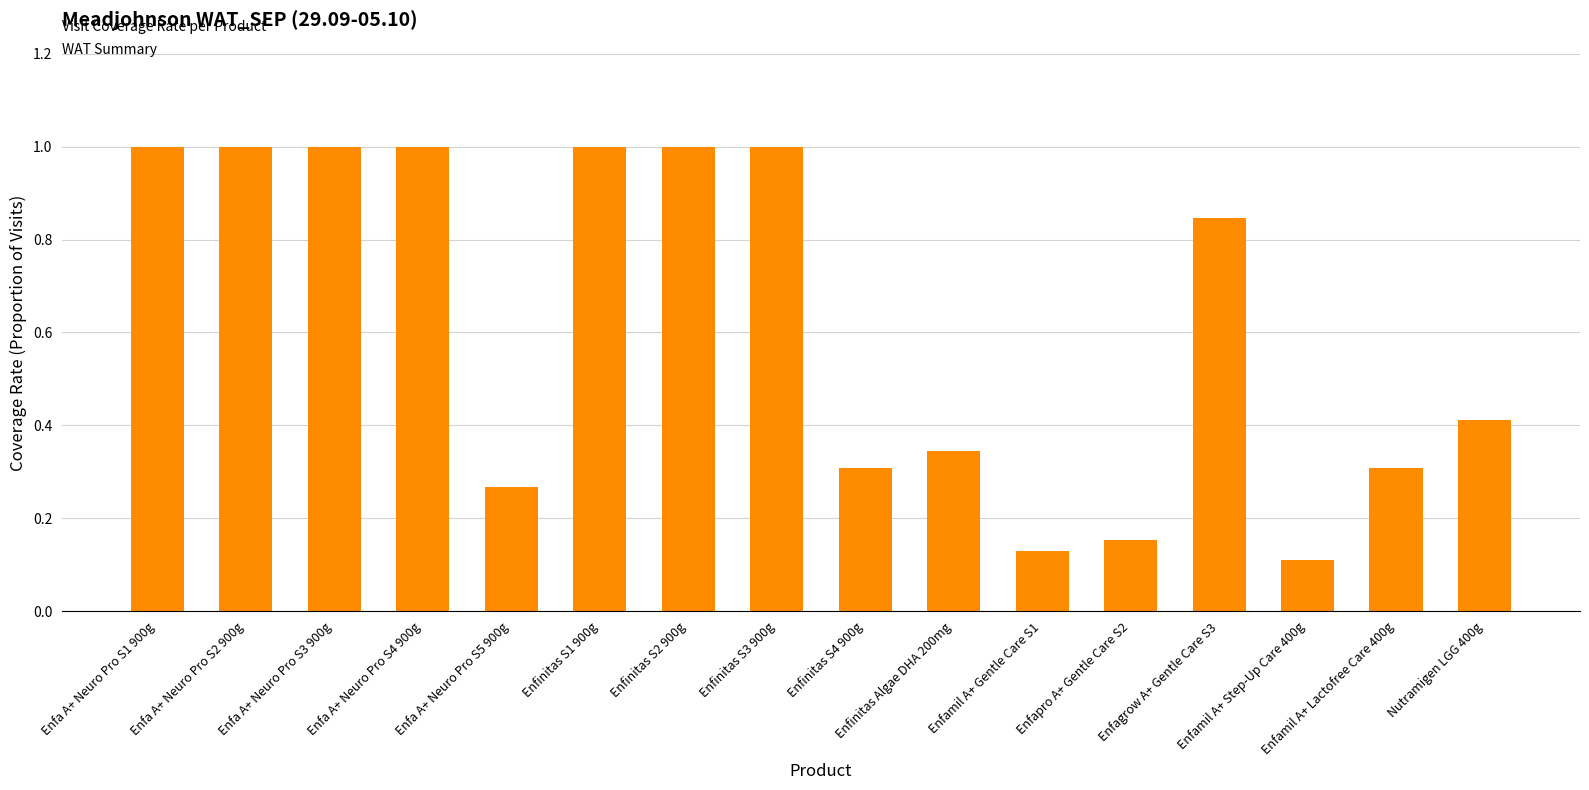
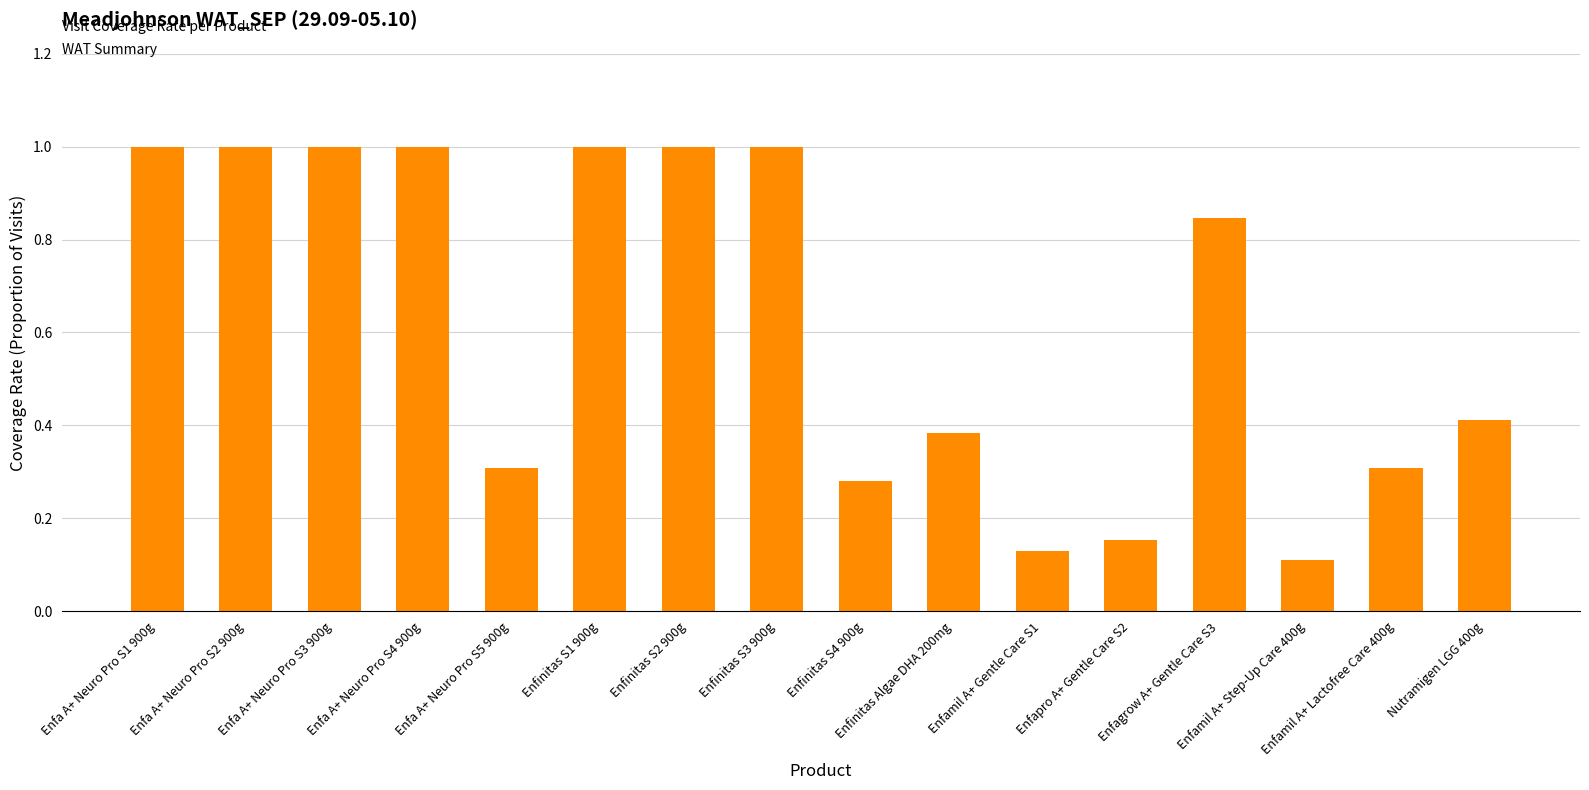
Enfa A+ Neuro Pro S5 900g: 0.27 -> 0.31
Enfinitas S4 900g: 0.31 -> 0.28
Enfinitas Algae DHA 200mg: 0.34 -> 0.38
